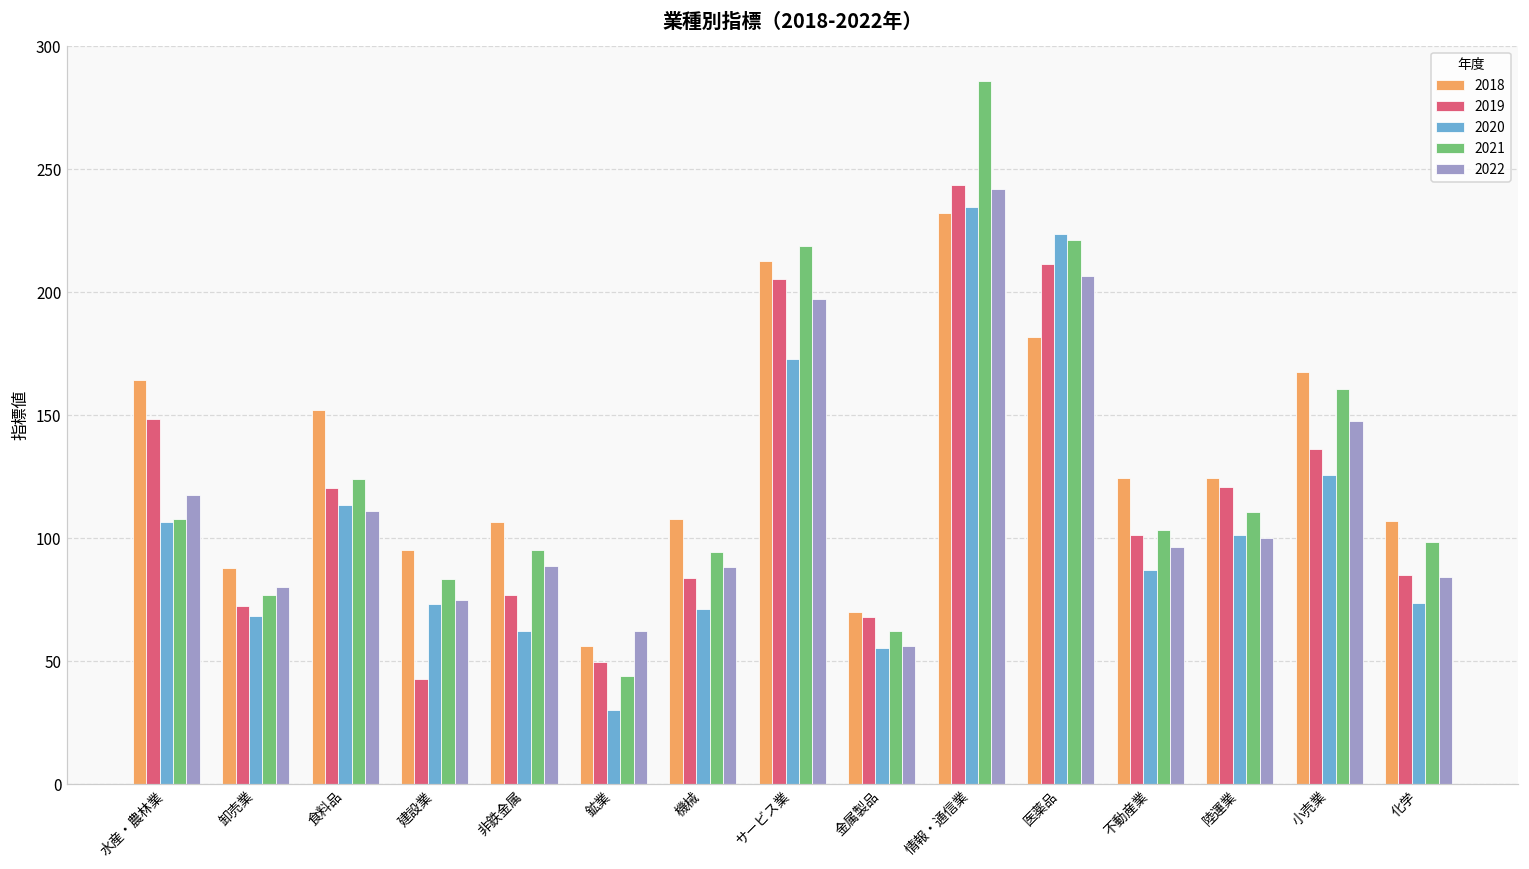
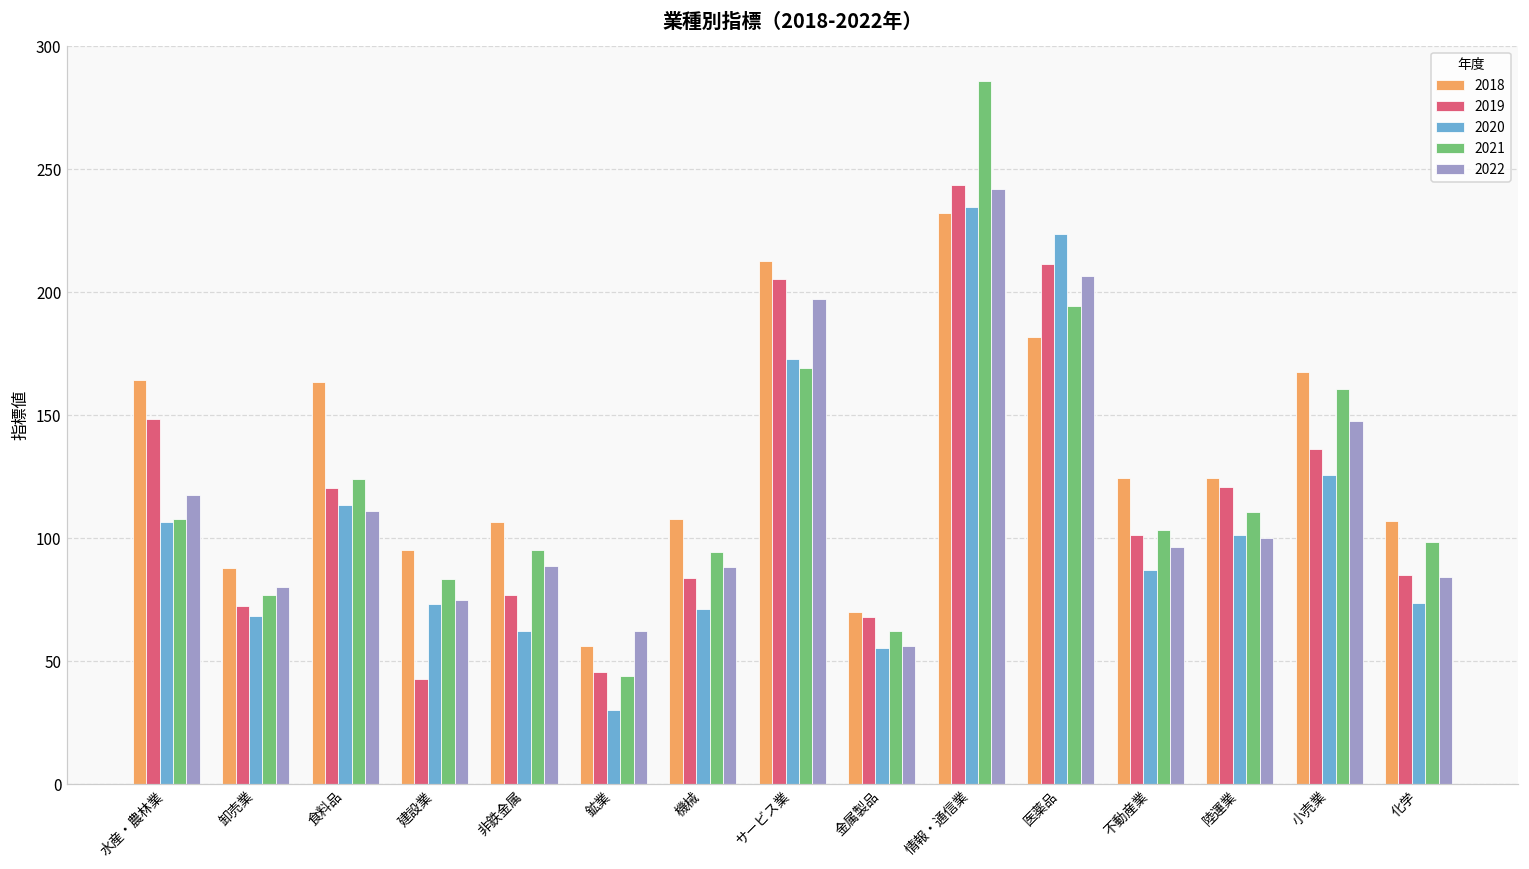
2018, 食料品: 152 -> 164
2019, 鉱業: 50 -> 46
2021, サービス業: 219 -> 169
2021, 医薬品: 221 -> 195
